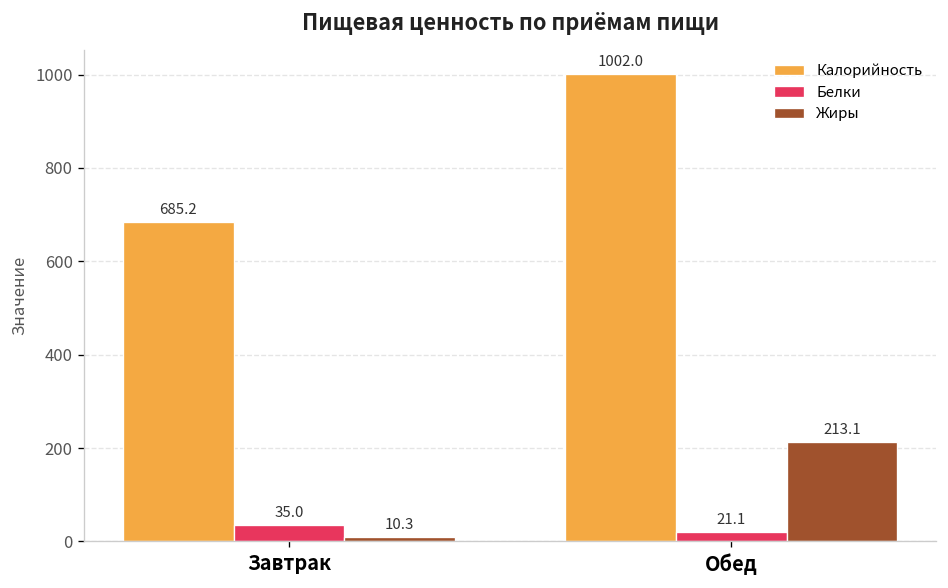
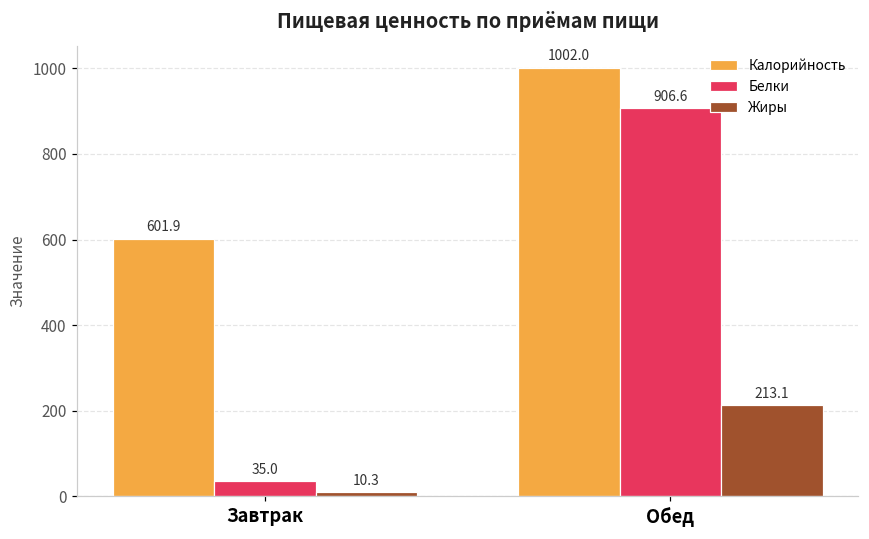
Калорийность, Завтрак: 685.2 -> 601.9
Белки, Обед: 21.1 -> 906.6
